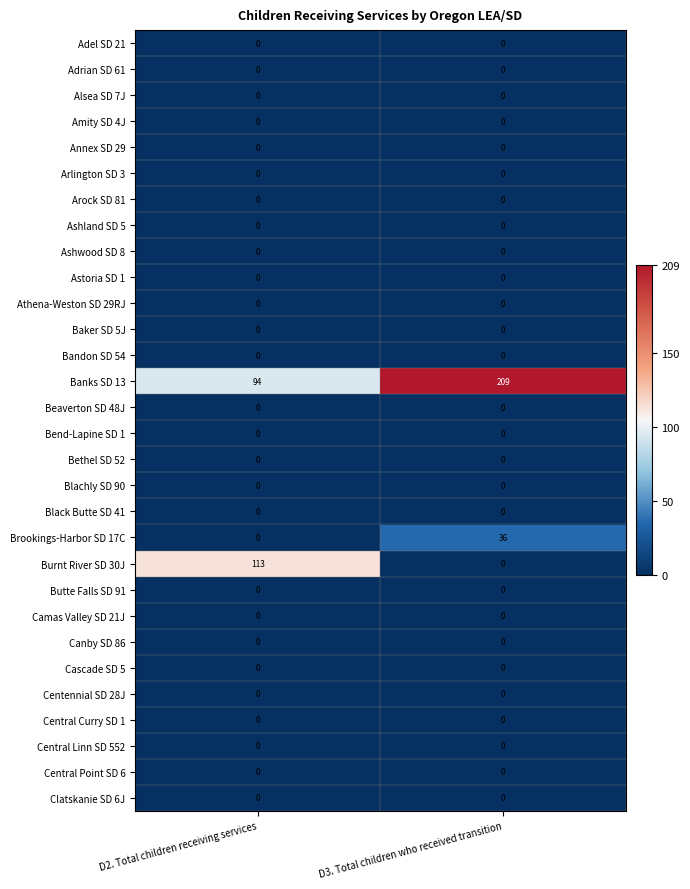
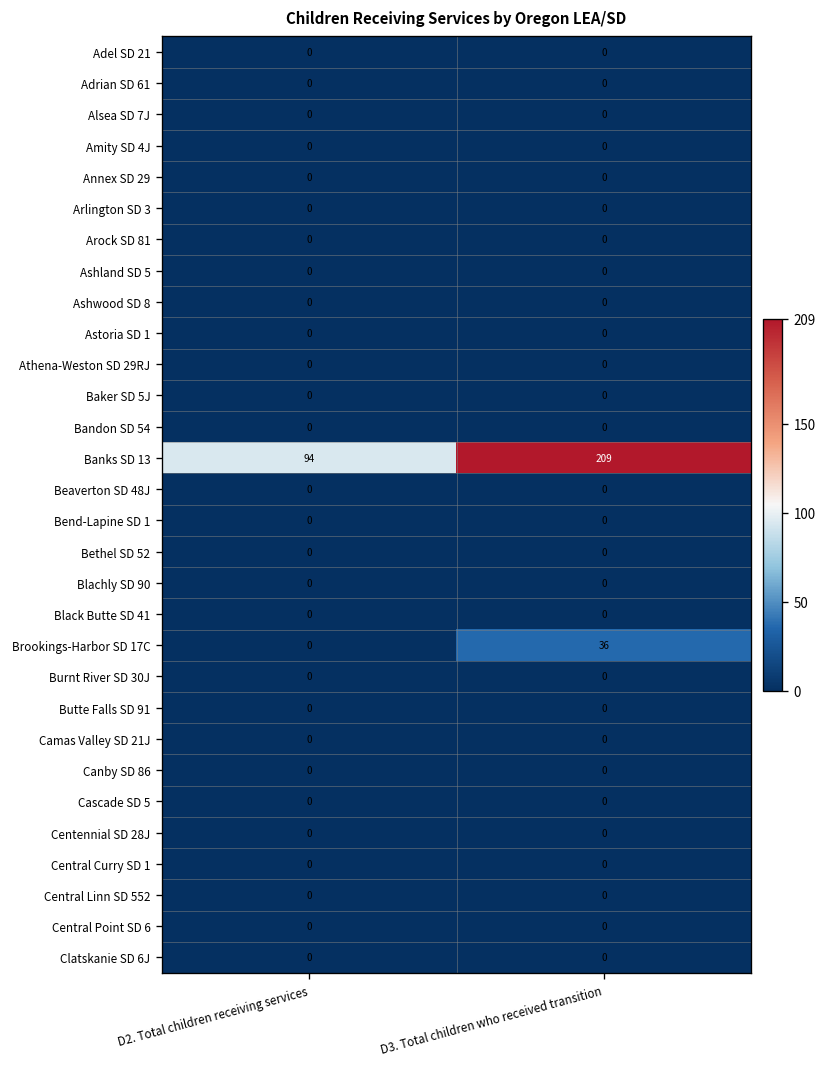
Burnt River SD 30J, D2. Total children receiving services: 113 -> 0
